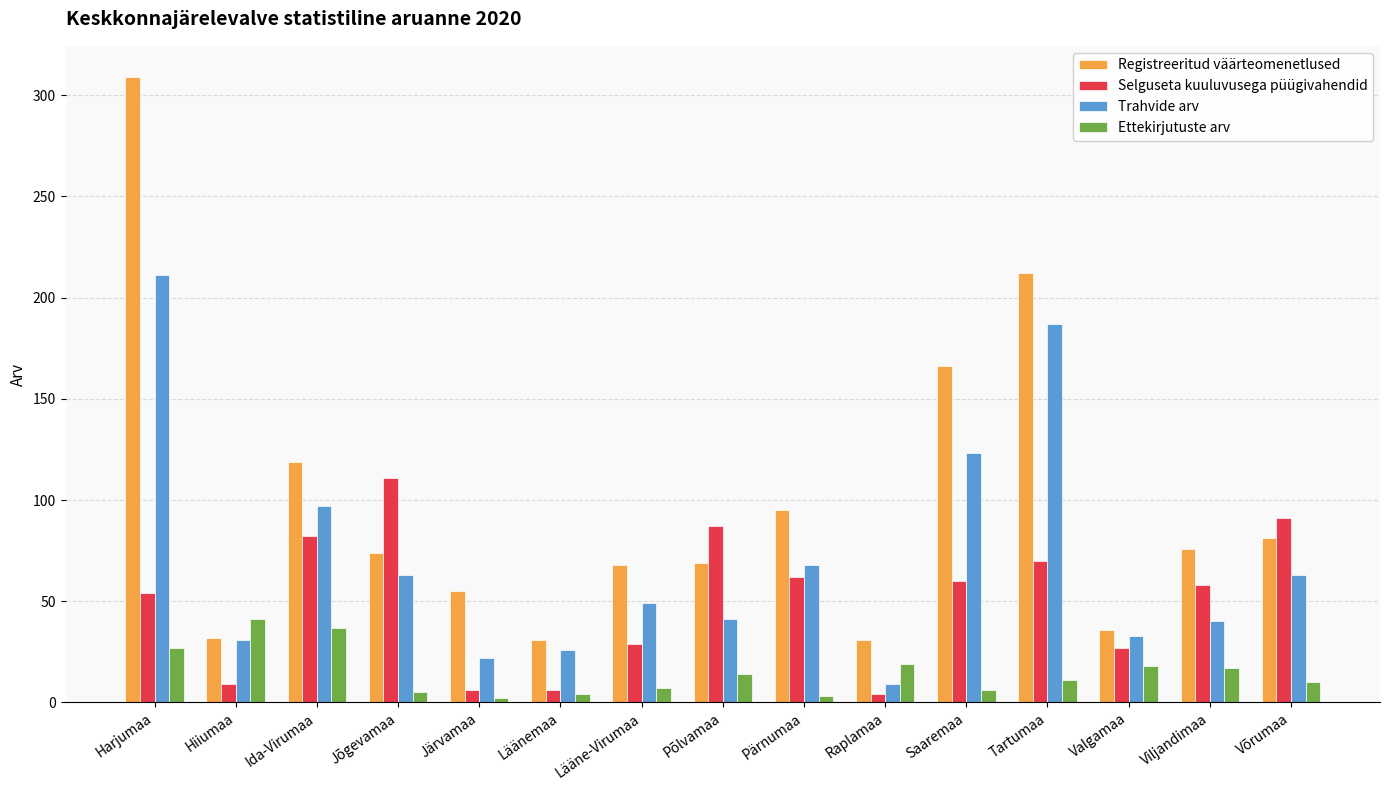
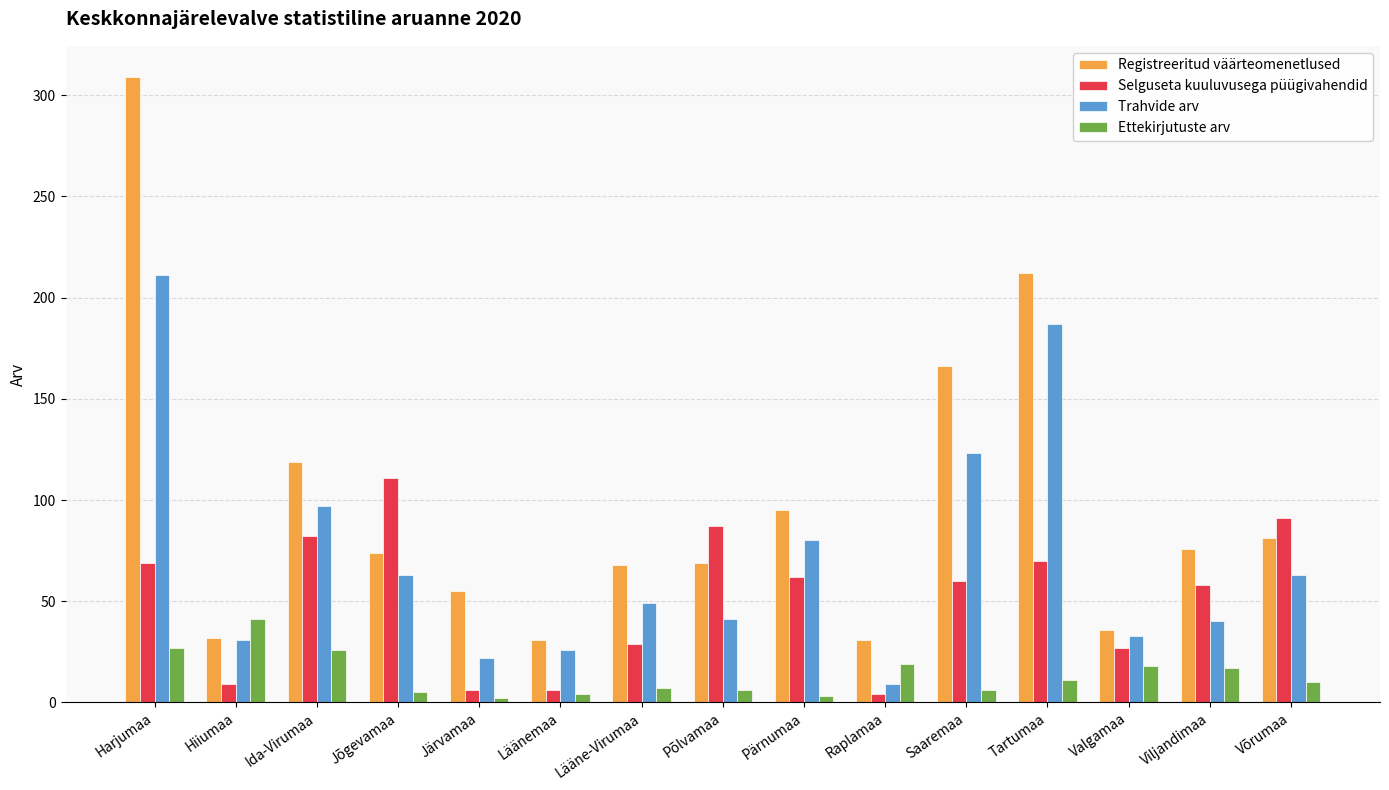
Selguseta kuuluvusega püügivahendid, Harjumaa: 54 -> 69
Ettekirjutuste arv, Ida-Virumaa: 37 -> 26
Ettekirjutuste arv, Põlvamaa: 14 -> 6
Trahvide arv, Pärnumaa: 68 -> 80
